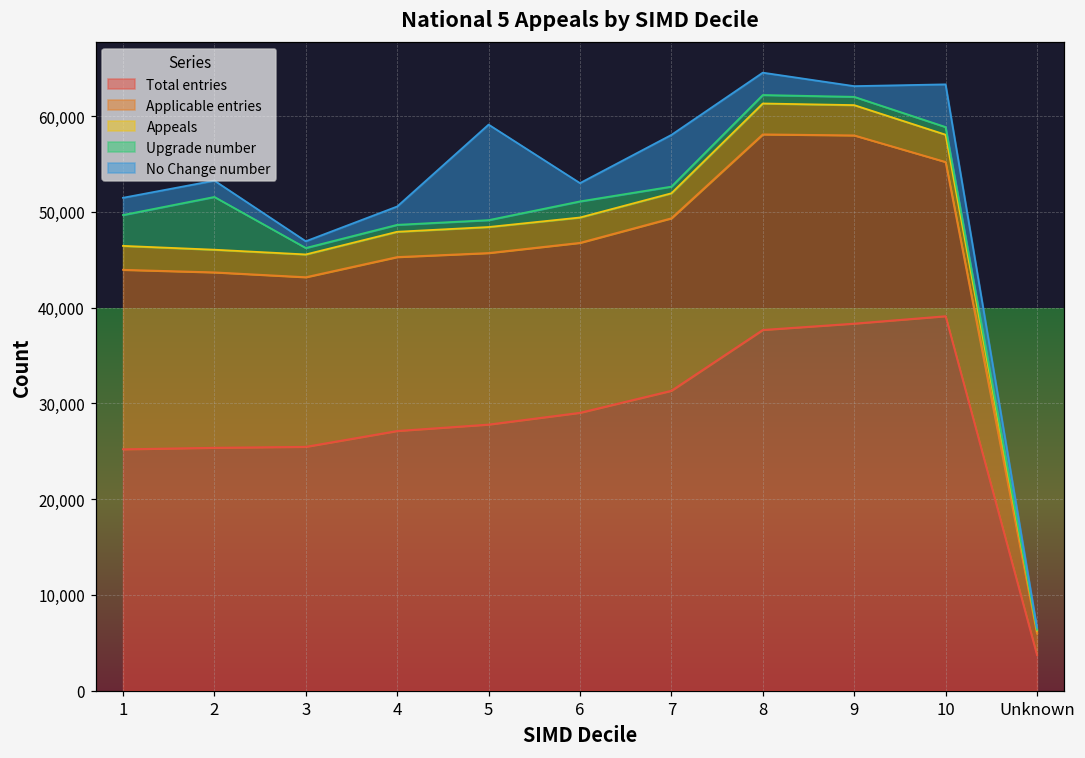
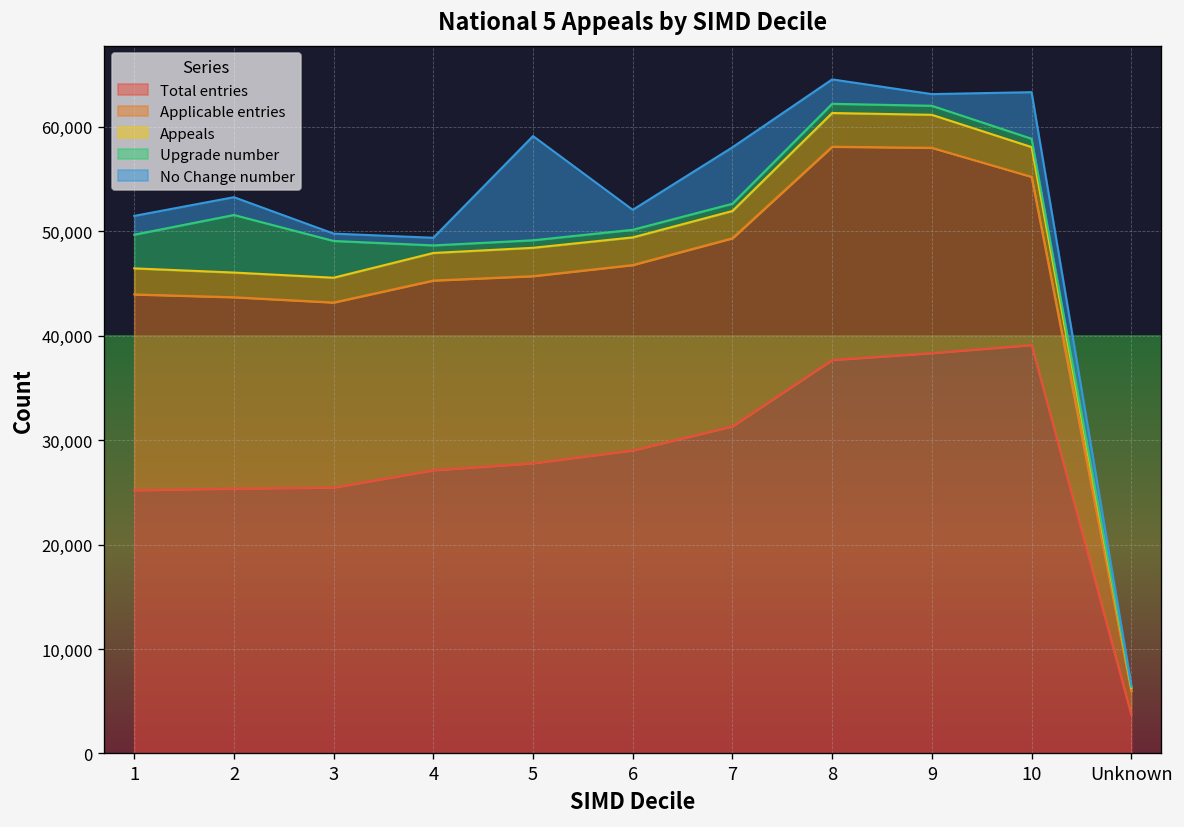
Upgrade number, 3: 1,000 -> 4,000
No Change number, 4: 2,000 -> 1,000
Upgrade number, 6: 2,000 -> 1,000
